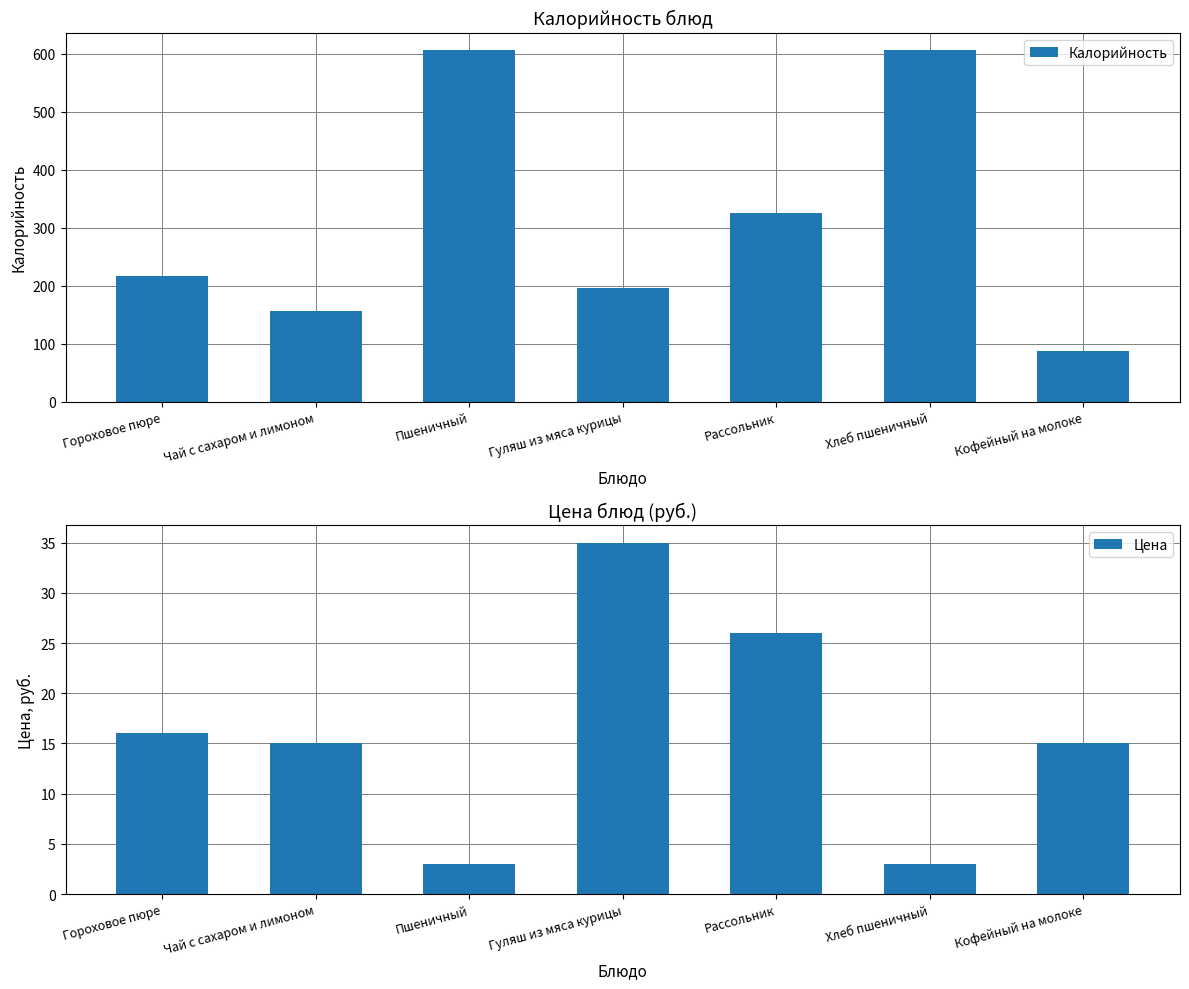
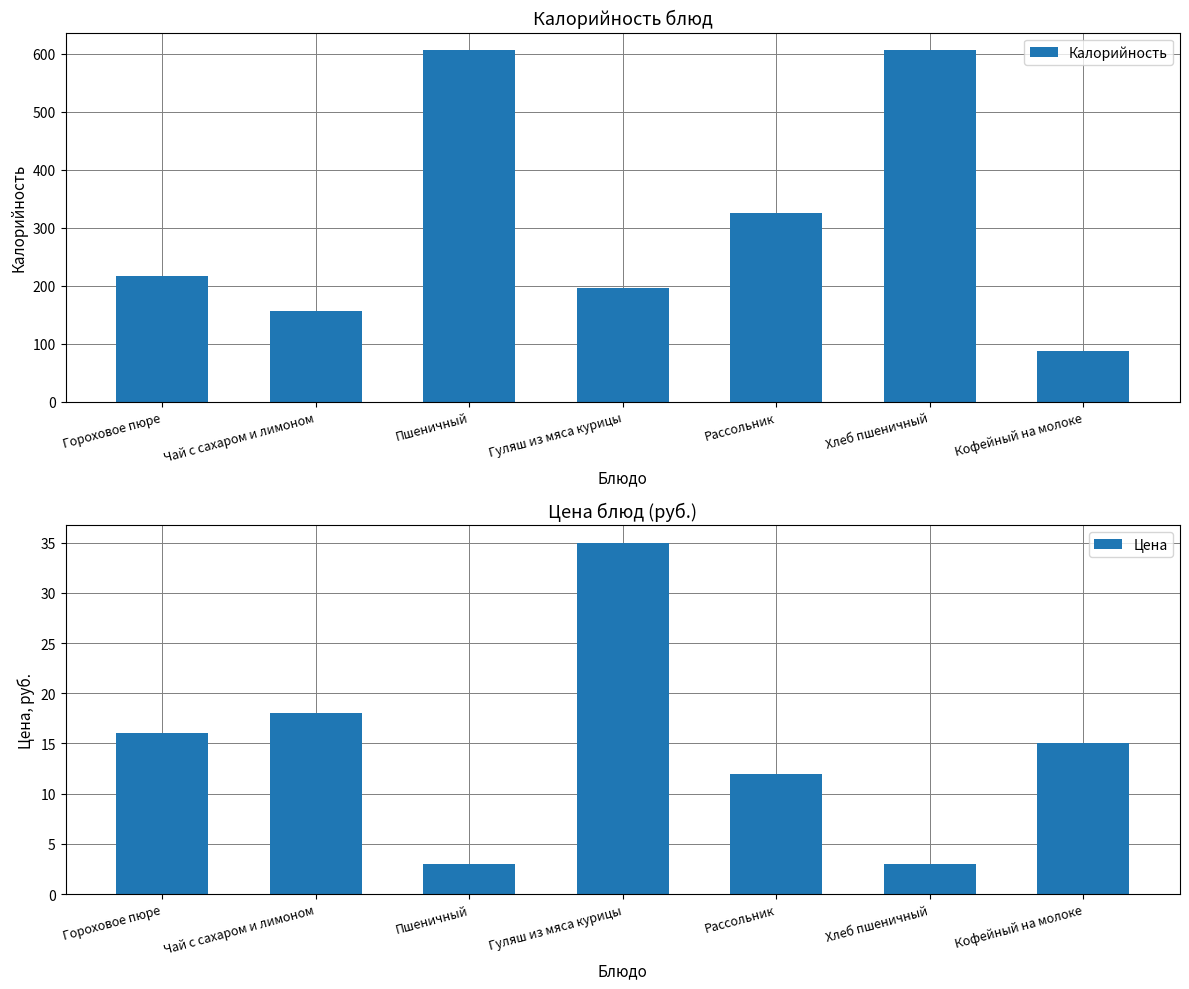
Цена блюд (руб.), Чай с сахаром и лимоном: 15 -> 18
Цена блюд (руб.), Рассольник: 26 -> 12
